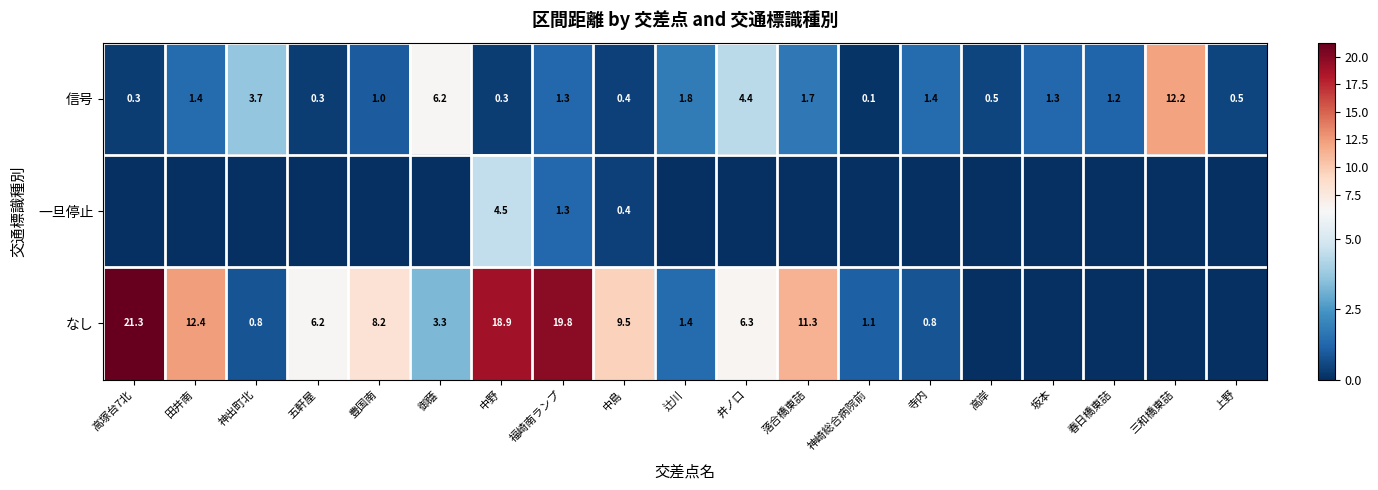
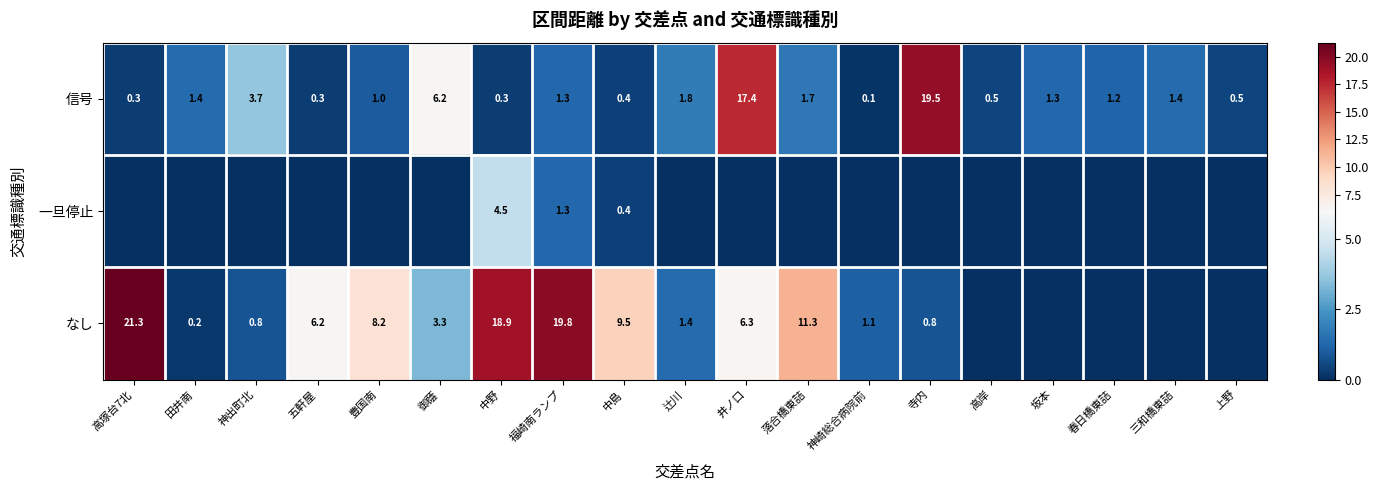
信号, 井ノ口: 4.4 -> 17.4
信号, 寺内: 1.4 -> 19.5
信号, 三和橋東詰: 12.2 -> 1.4
なし, 田井南: 12.4 -> 0.2
